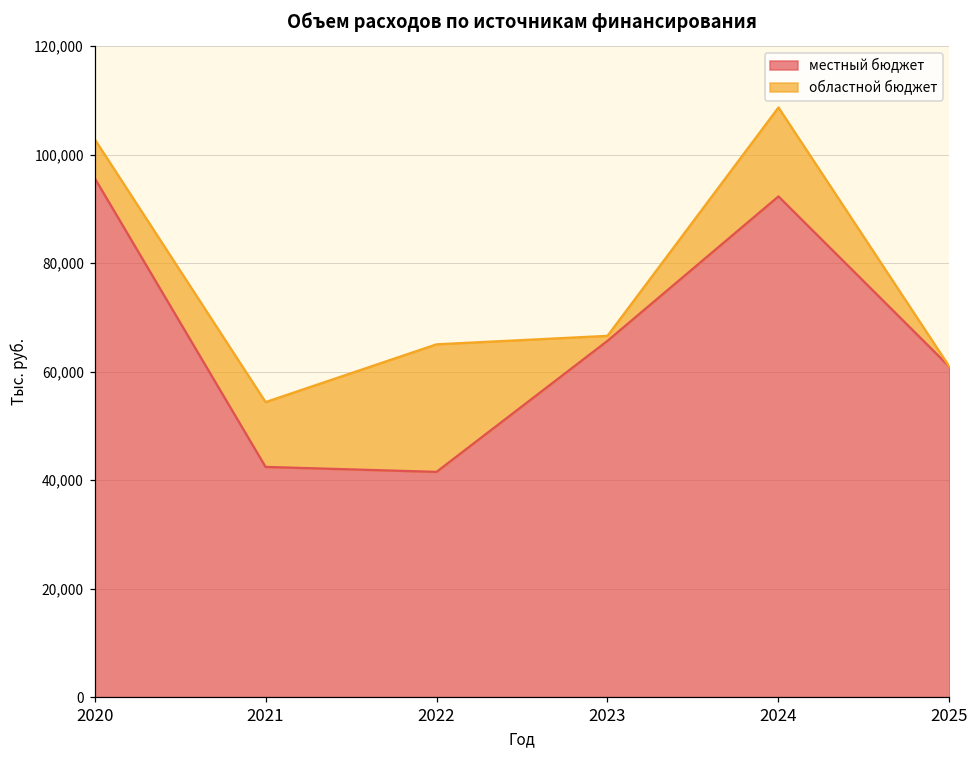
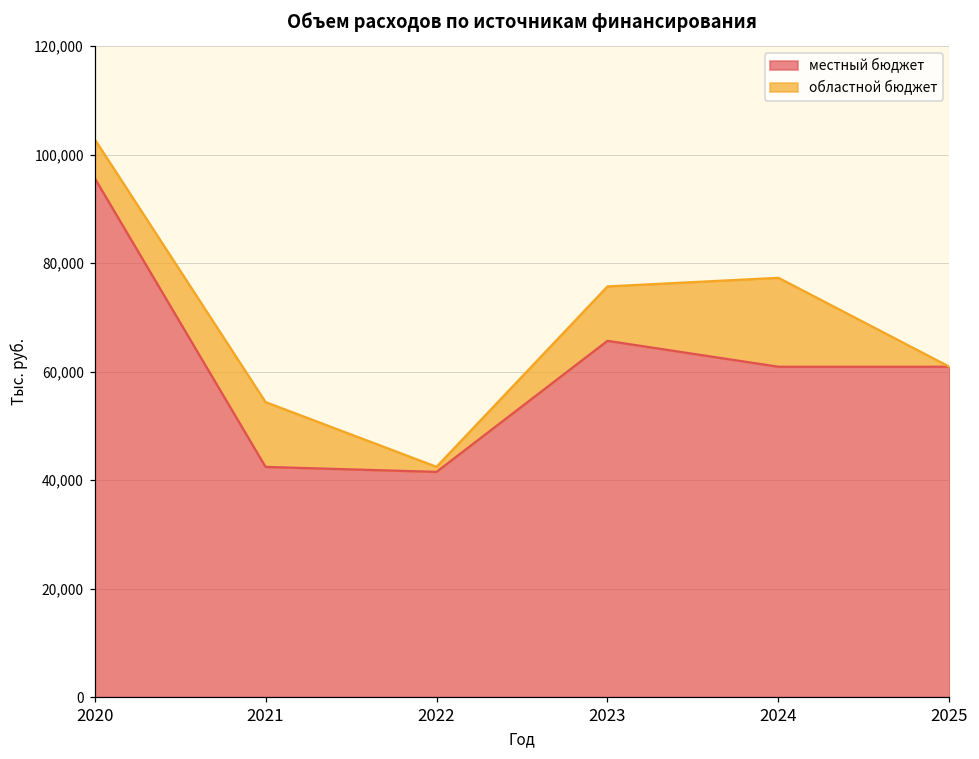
областной бюджет, 2022: 24,000 -> 1,000
областной бюджет, 2023: 1,000 -> 10,000
местный бюджет, 2024: 92,000 -> 61,000
